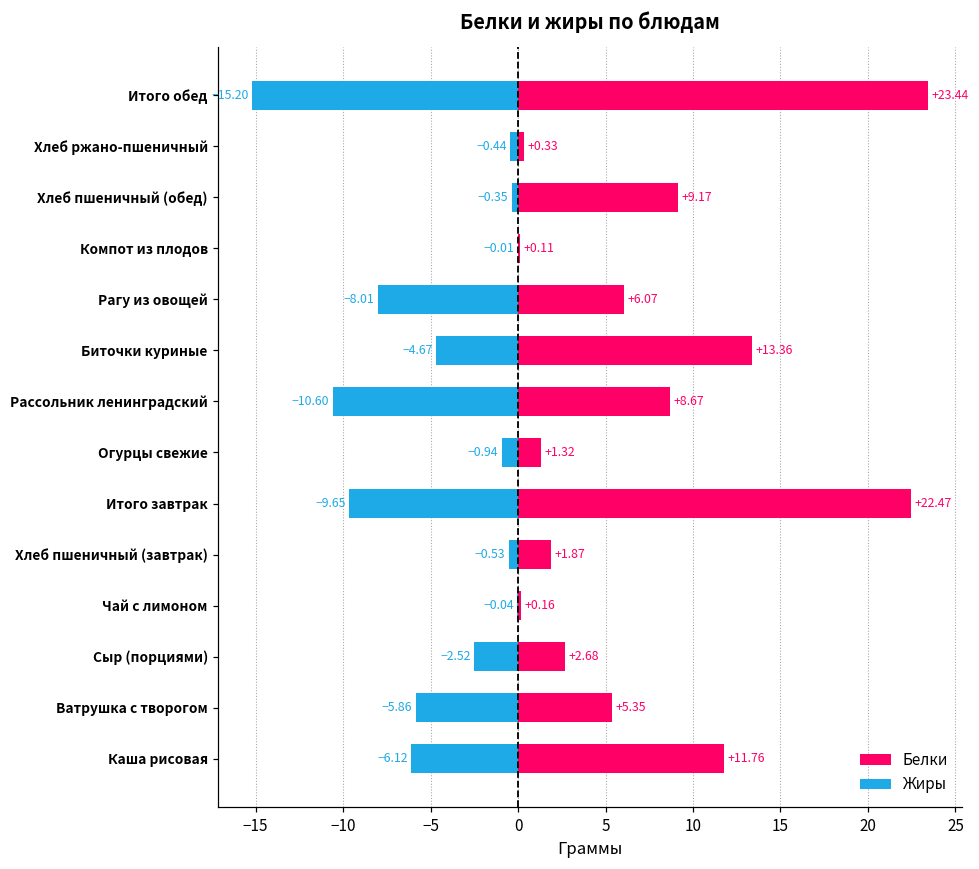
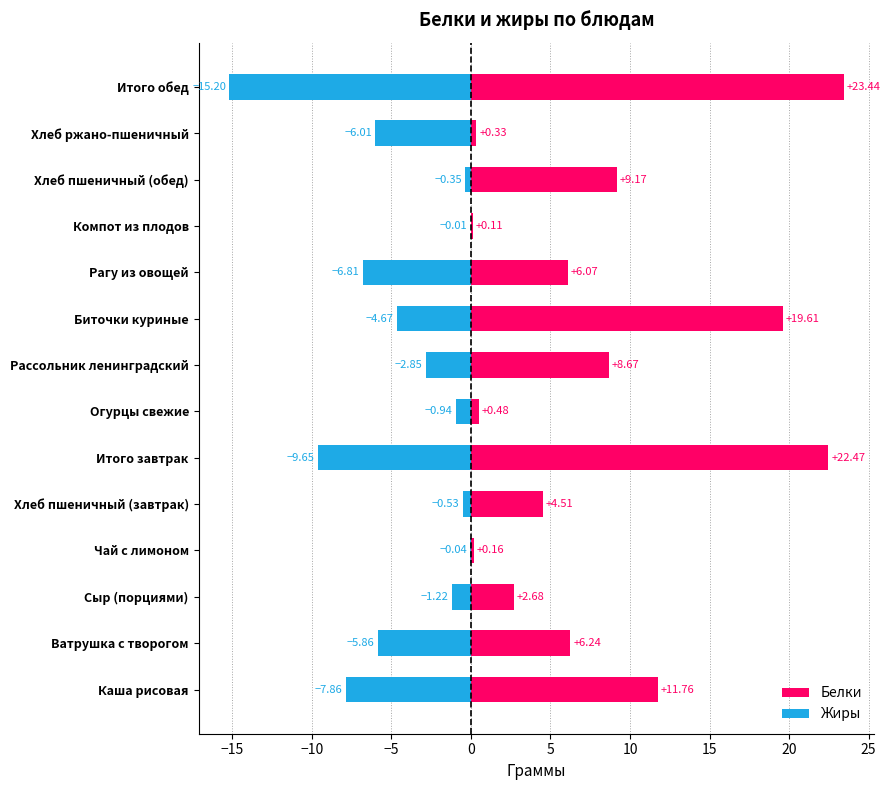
Жиры, Хлеб ржано-пшеничный: -0.44 -> -6.01
Жиры, Рагу из овощей: -8.01 -> -6.81
Белки, Биточки куриные: +13.36 -> +19.61
Жиры, Рассольник ленинградский: -10.60 -> -2.85
Белки, Огурцы свежие: +1.32 -> +0.48
Белки, Хлеб пшеничный (завтрак): +1.87 -> +4.51
Жиры, Сыр (порциями): -2.52 -> -1.22
Белки, Ватрушка с творогом: +5.35 -> +6.24
Жиры, Каша рисовая: -6.12 -> -7.86
